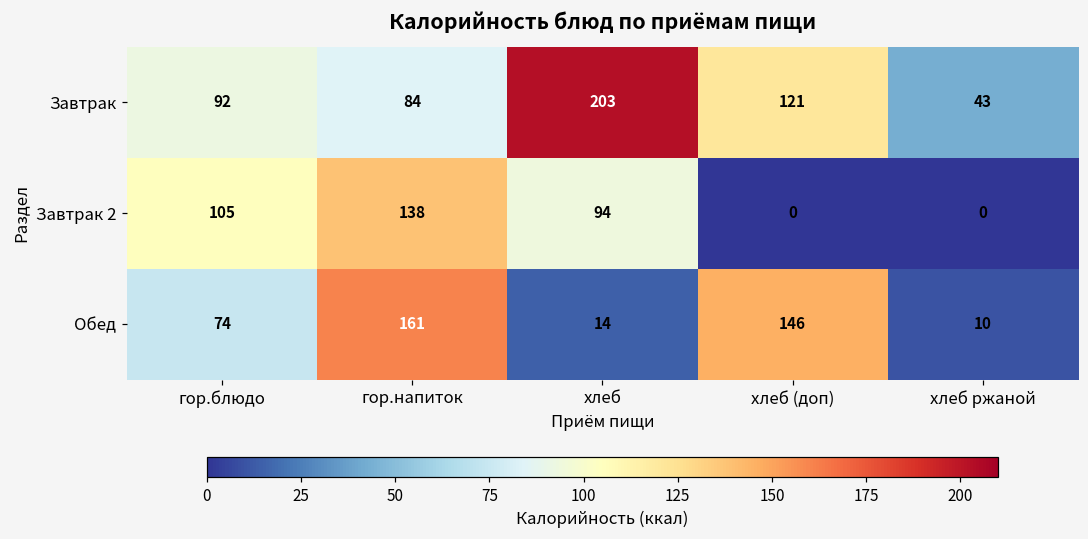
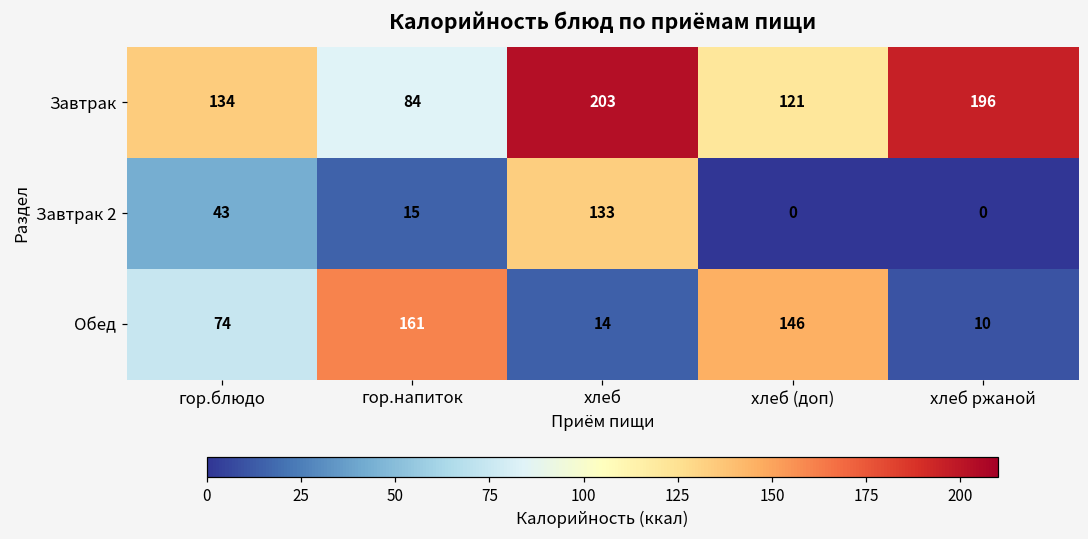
Завтрак, гор.блюдо: 92 -> 134
Завтрак, хлеб ржаной: 43 -> 196
Завтрак 2, гор.блюдо: 105 -> 43
Завтрак 2, гор.напиток: 138 -> 15
Завтрак 2, хлеб: 94 -> 133
